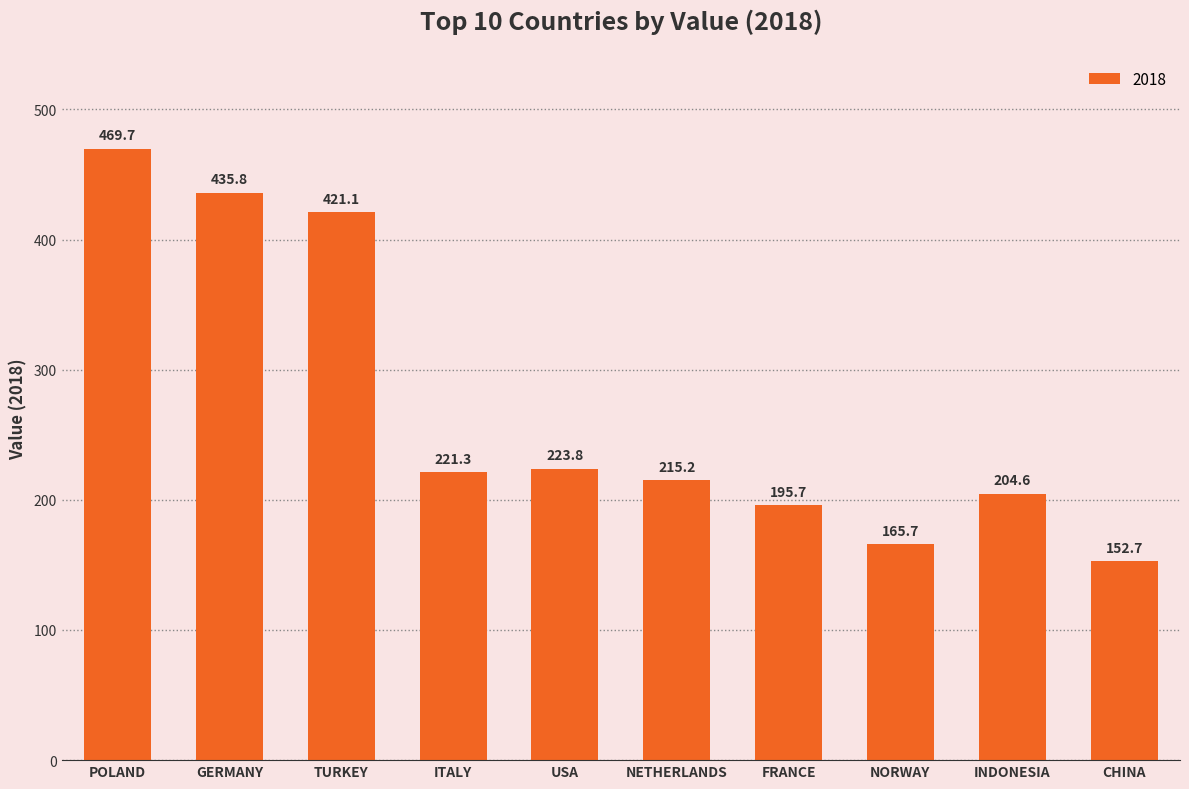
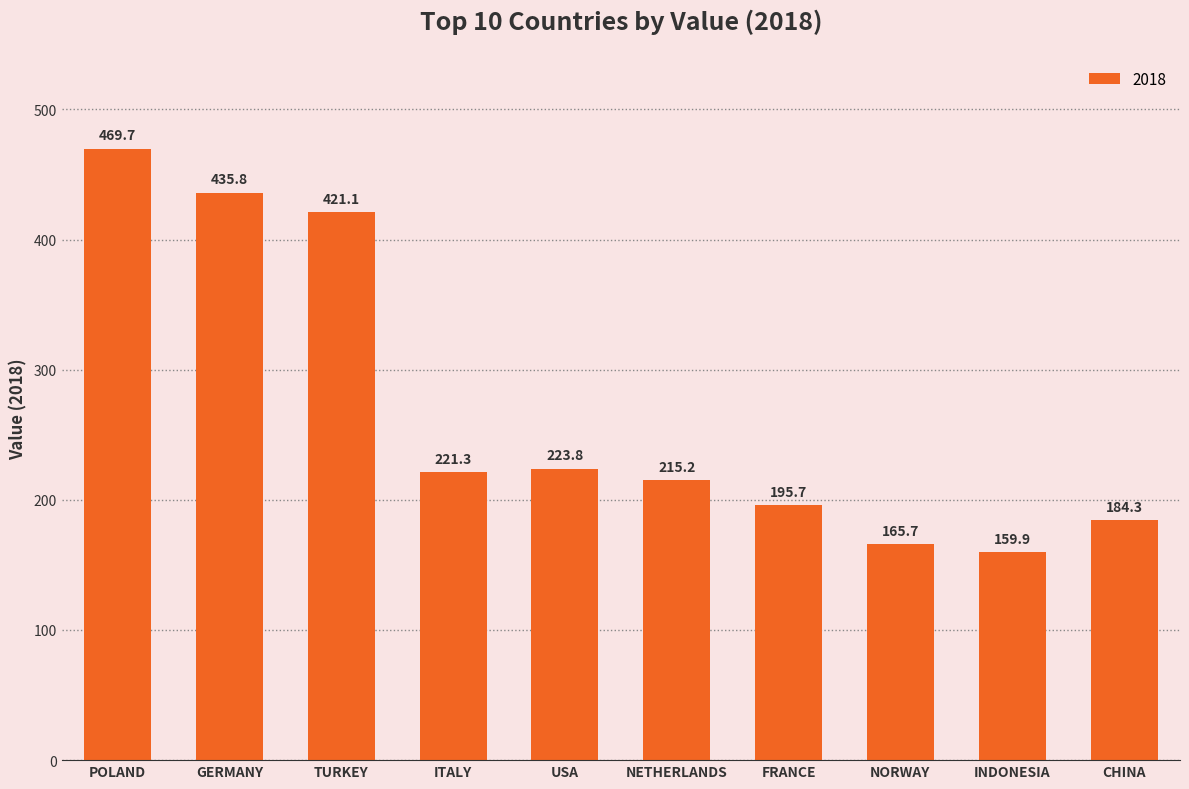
INDONESIA: 204.6 -> 159.9
CHINA: 152.7 -> 184.3
